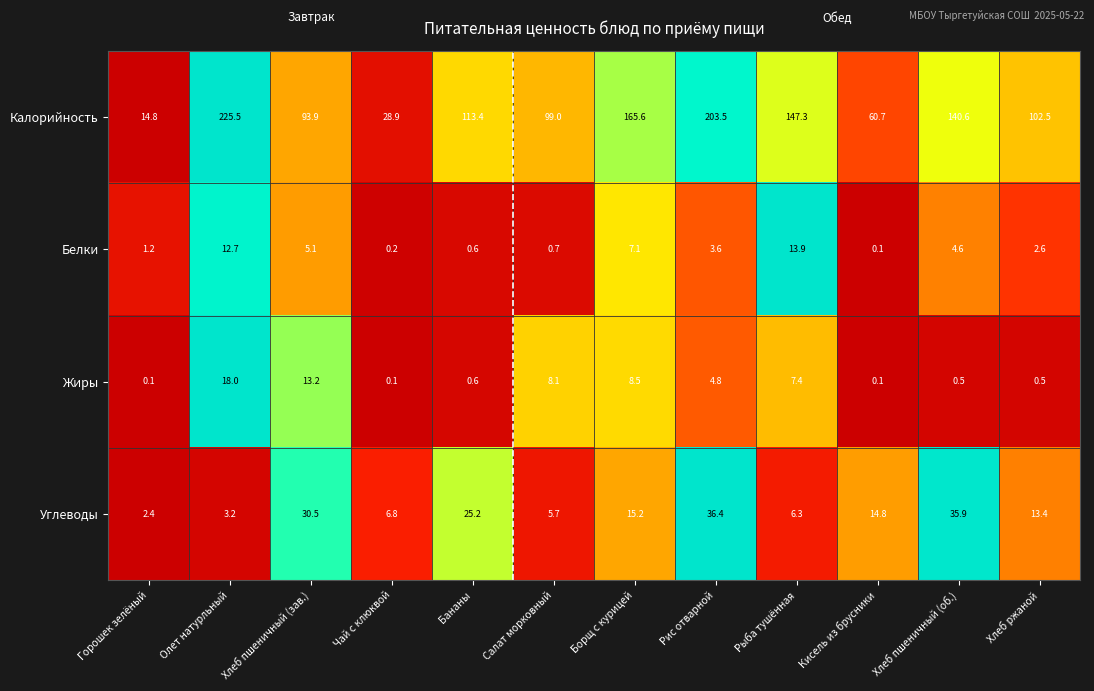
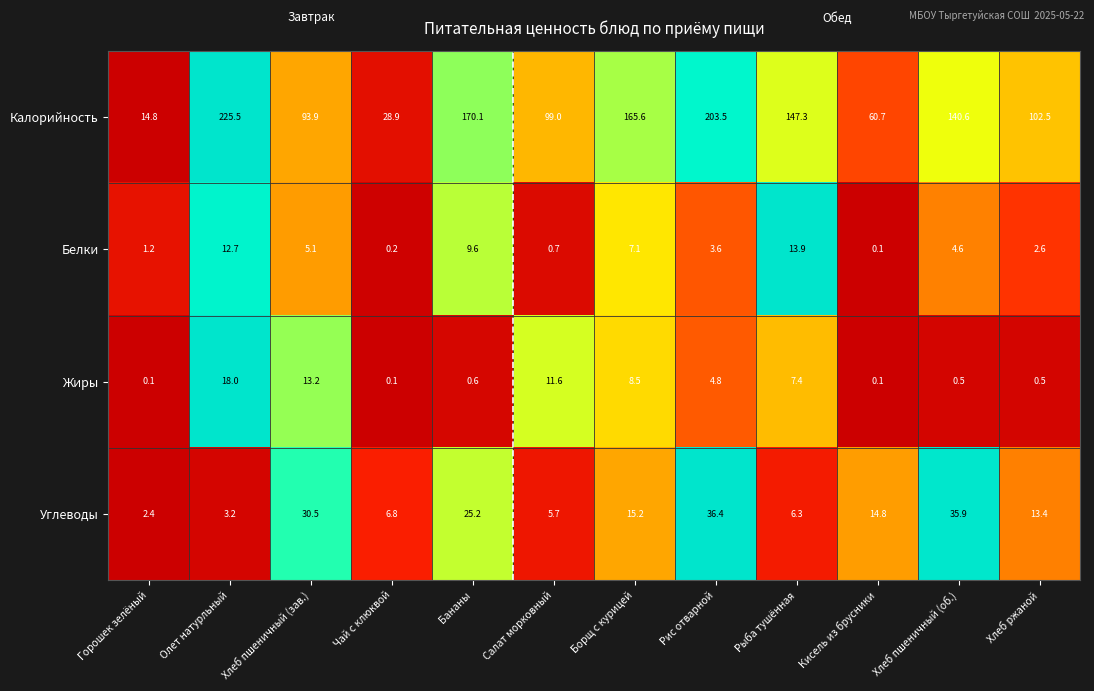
Калорийность, Бананы: 113.4 -> 170.1
Белки, Бананы: 0.6 -> 9.6
Жиры, Салат морковный: 8.1 -> 11.6
